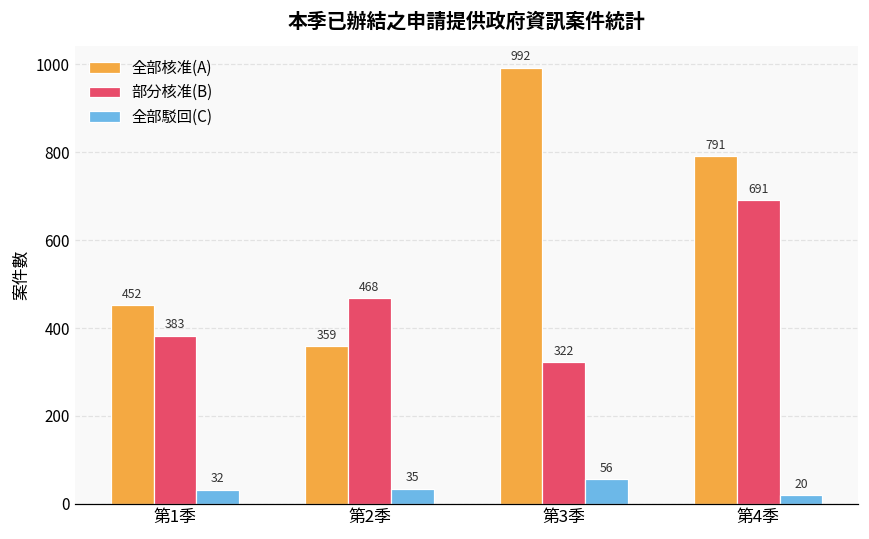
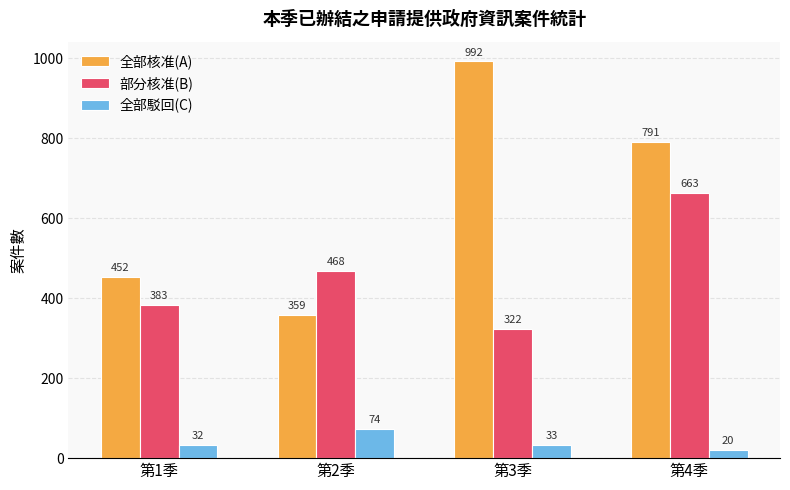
全部駁回(C), 第2季: 35 -> 74
全部駁回(C), 第3季: 56 -> 33
部分核准(B), 第4季: 691 -> 663
